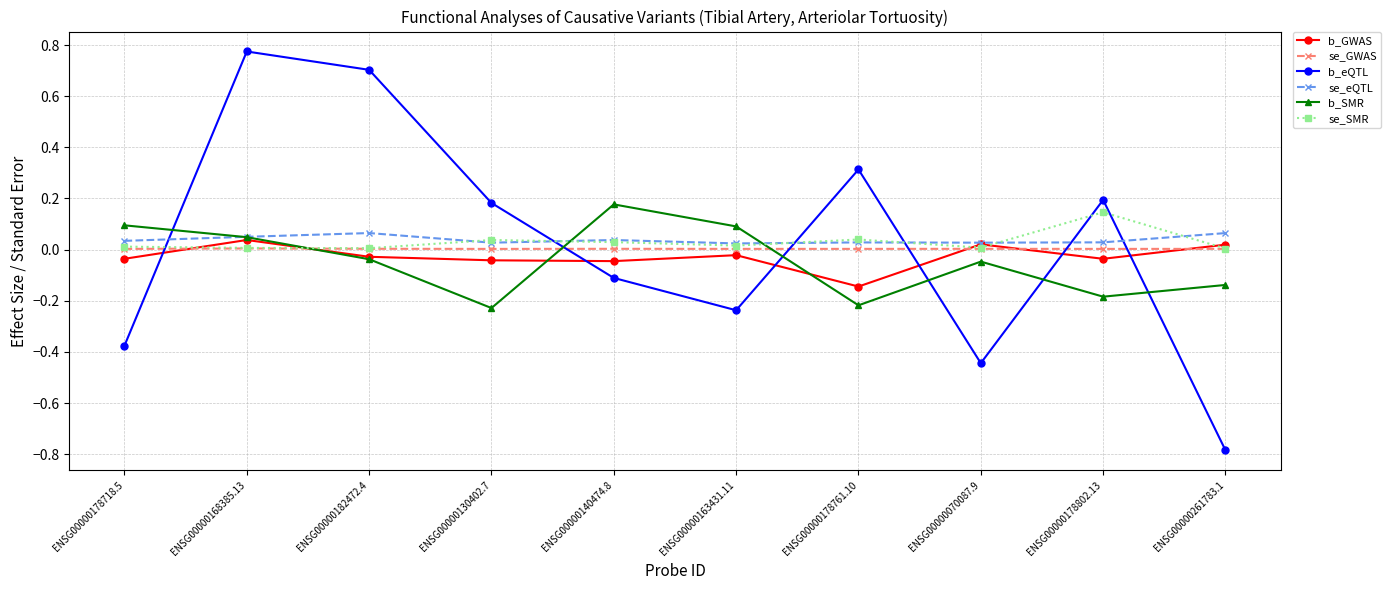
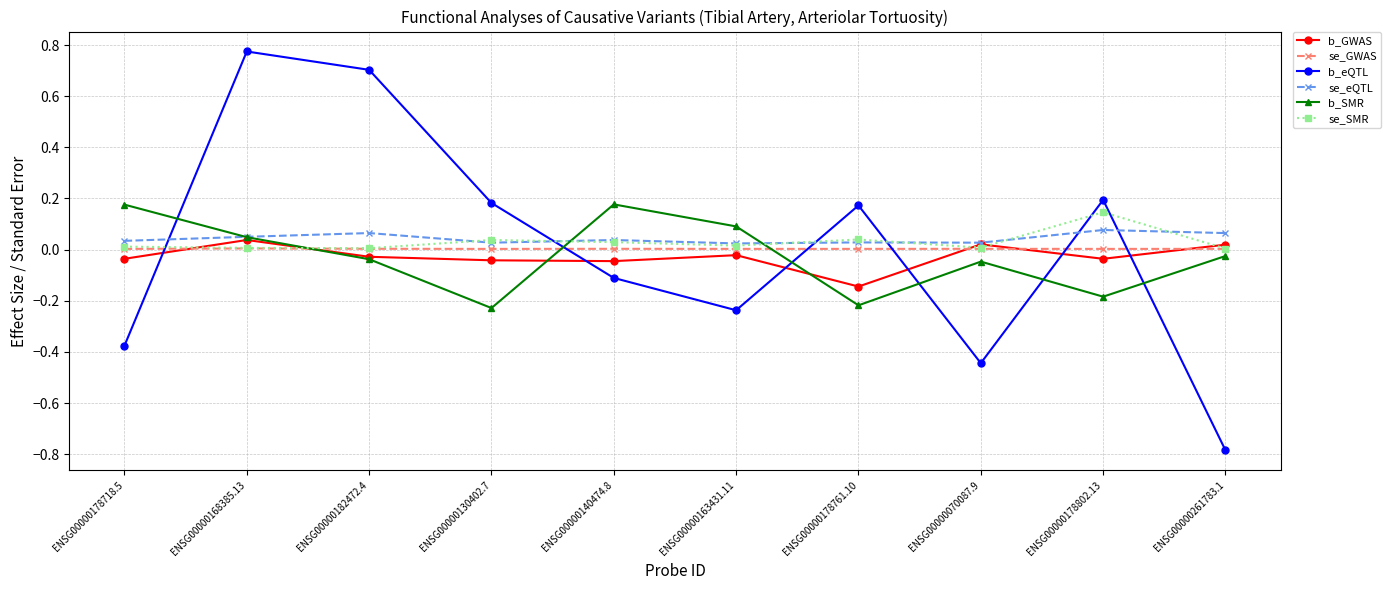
b_SMR, ENSG00000178718.5: 0.10 -> 0.18
b_eQTL, ENSG00000178761.10: 0.31 -> 0.17
se_eQTL, ENSG00000178802.13: 0.03 -> 0.08
b_SMR, ENSG00000261783.1: -0.14 -> -0.02
